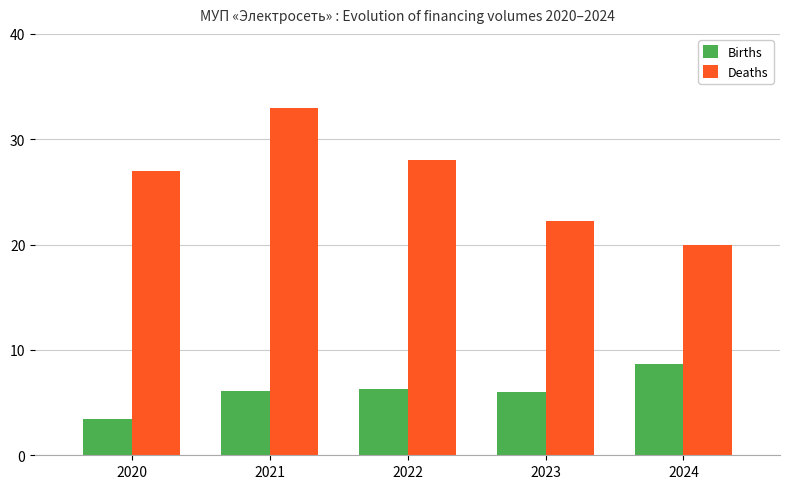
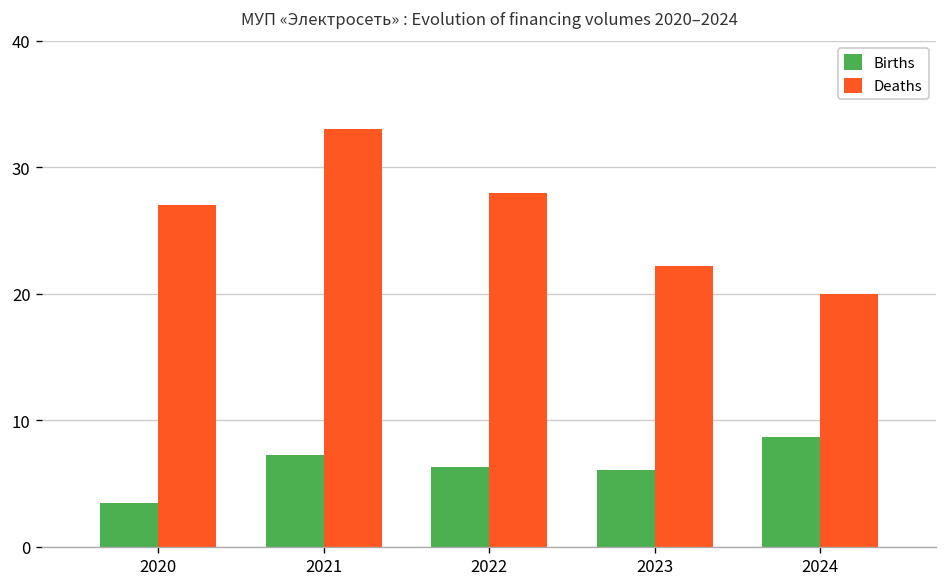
Births, 2021: 6.1 -> 7.3
